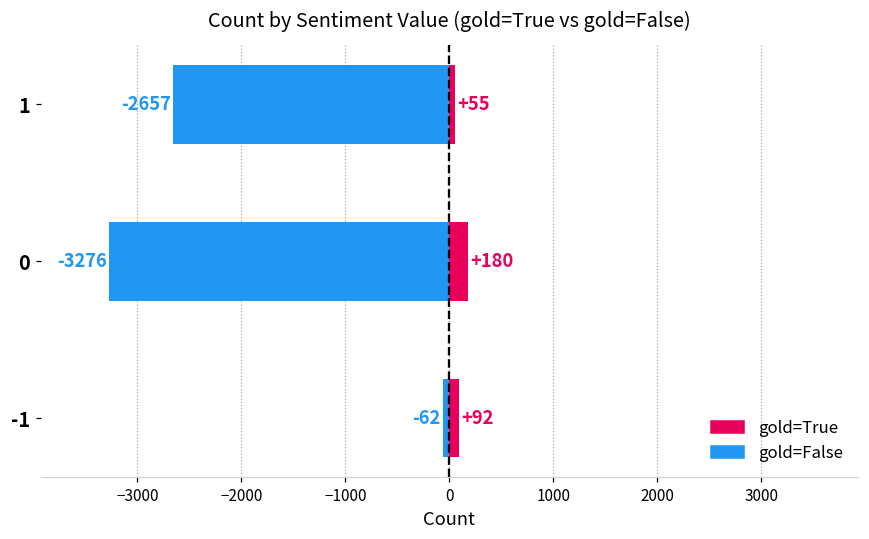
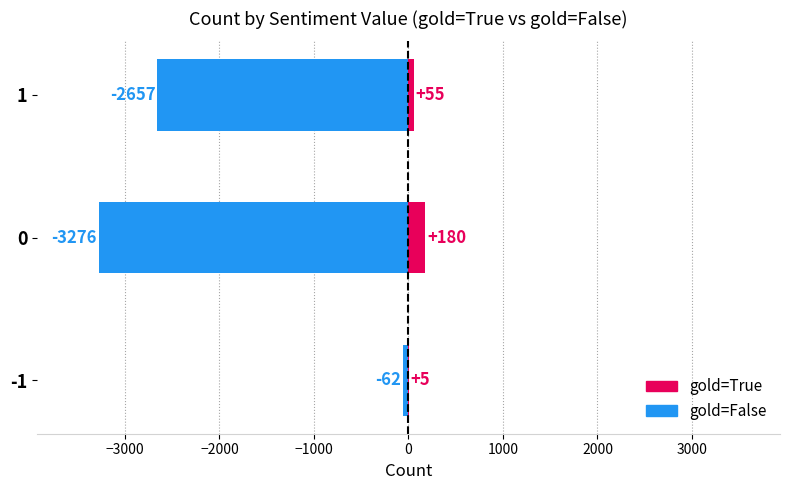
gold=True, -1: +92 -> +5
